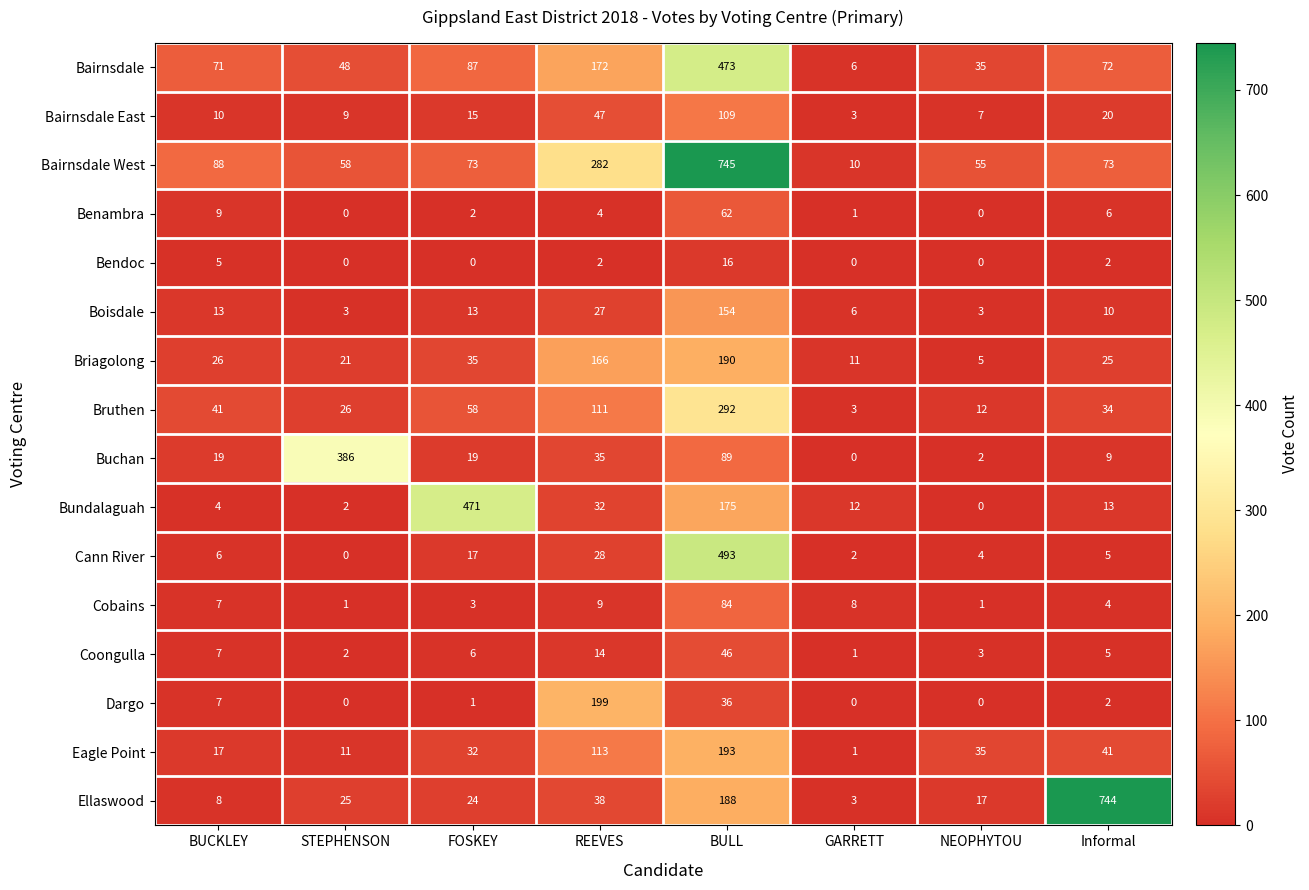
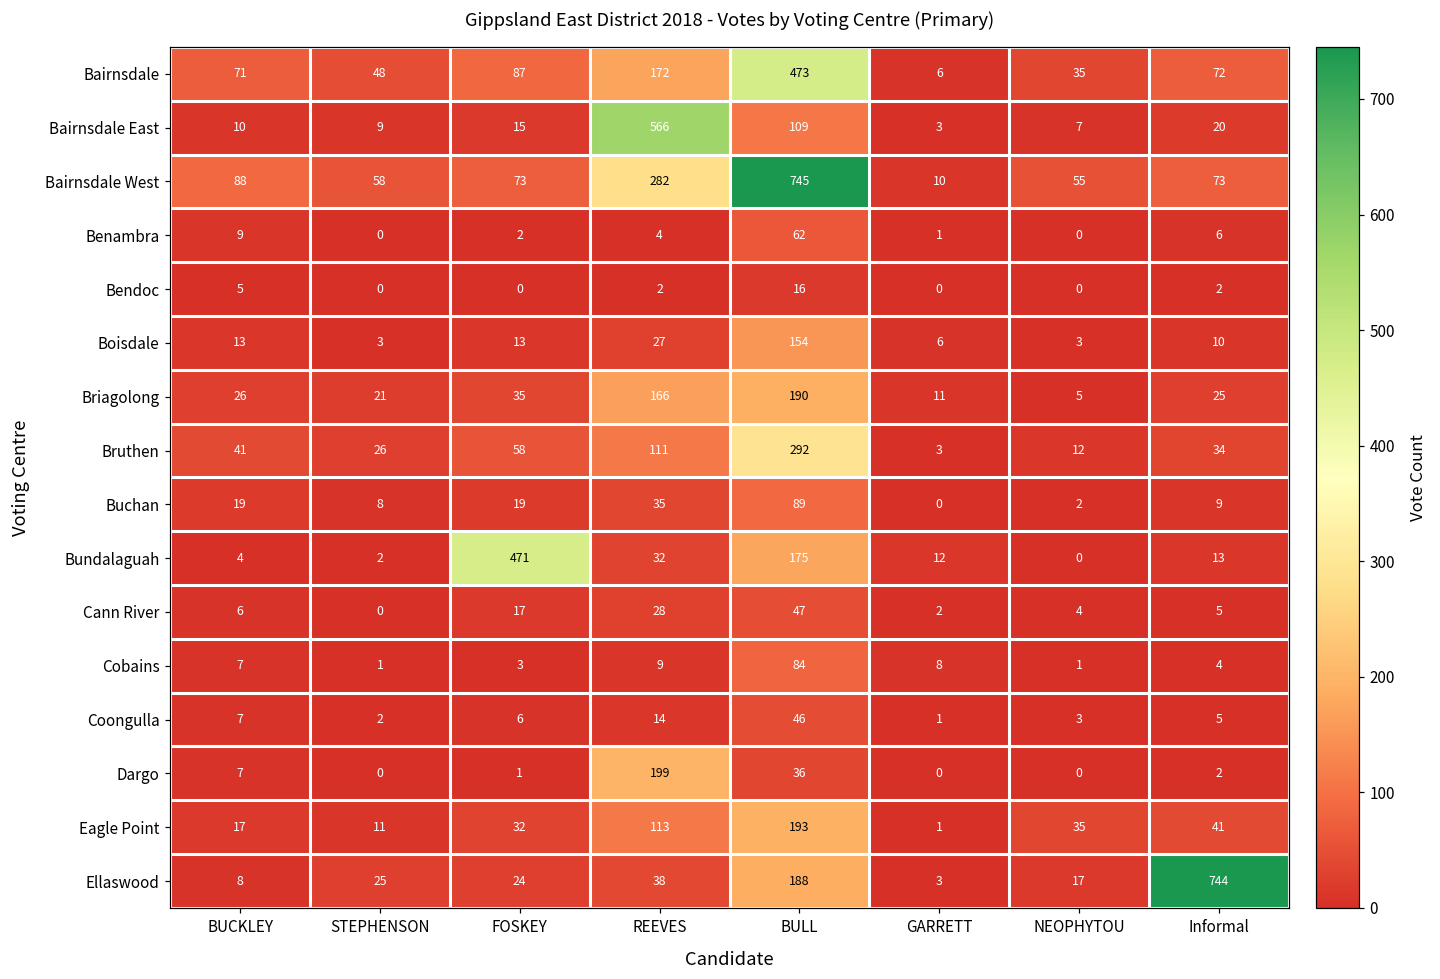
Bairnsdale East, REEVES: 47 -> 566
Buchan, STEPHENSON: 386 -> 8
Cann River, BULL: 493 -> 47
